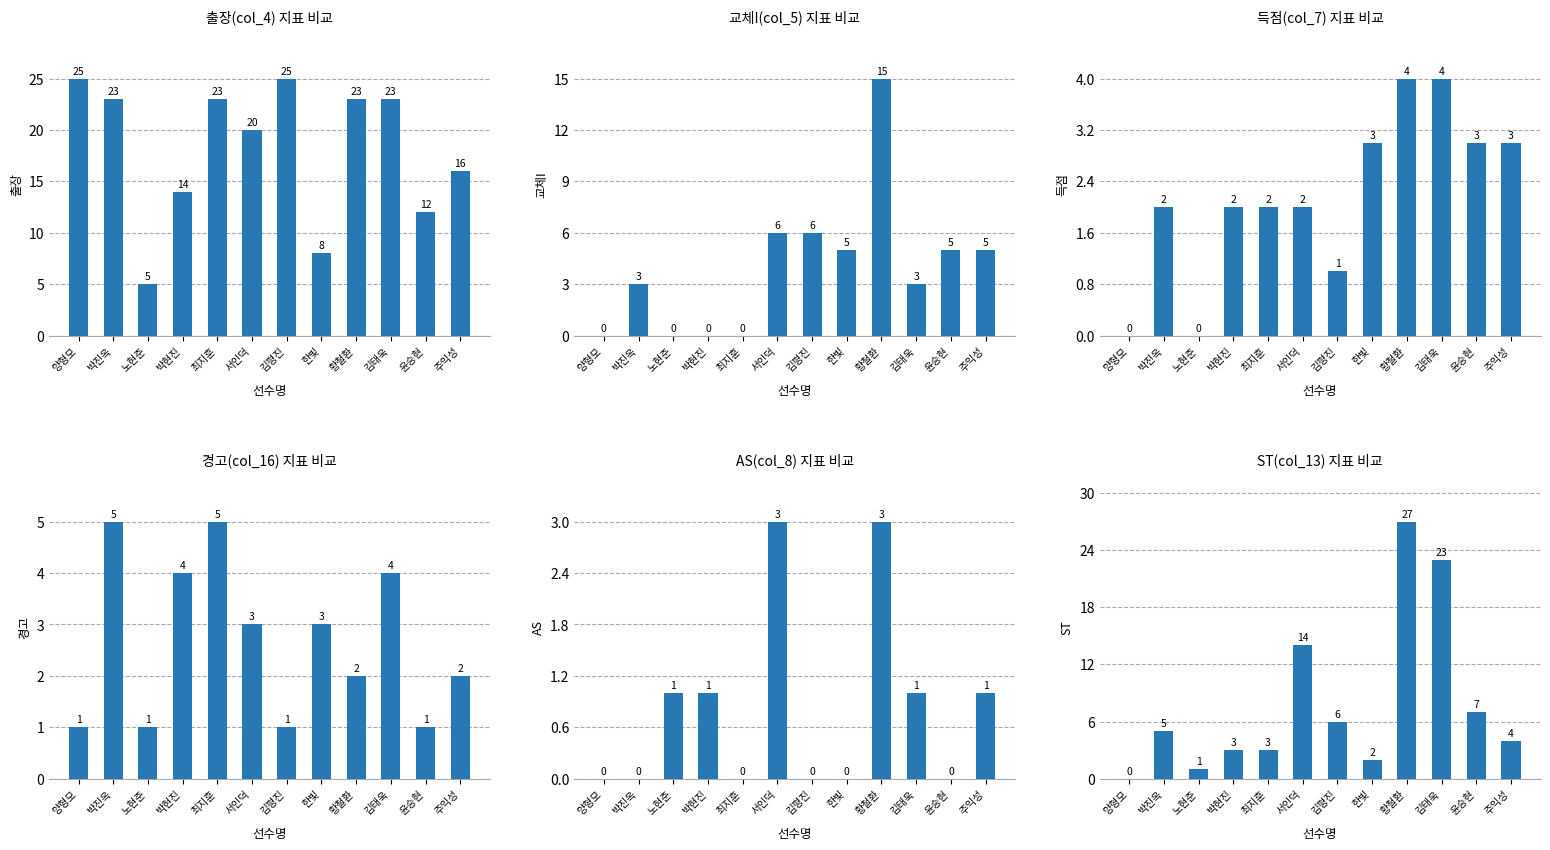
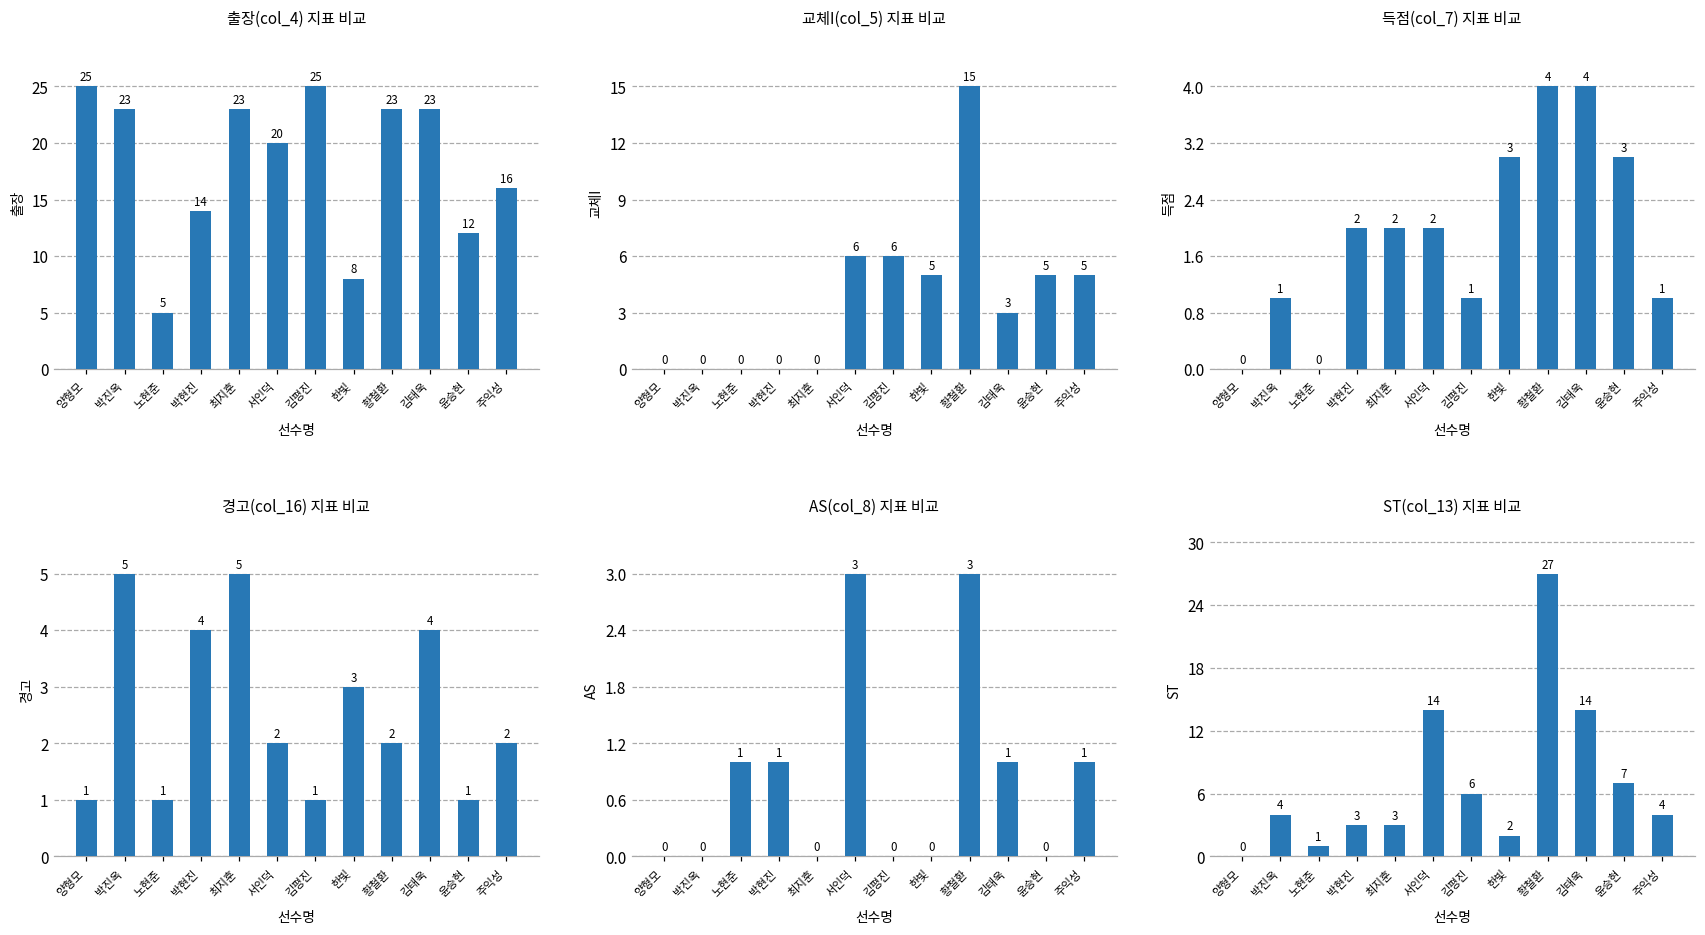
교체I(col_5) 지표 비교, 박진옥: 3 -> 0
득점(col_7) 지표 비교, 박진옥: 2 -> 1
득점(col_7) 지표 비교, 주익성: 3 -> 1
경고(col_16) 지표 비교, 서인덕: 3 -> 2
ST(col_13) 지표 비교, 박진옥: 5 -> 4
ST(col_13) 지표 비교, 김태욱: 23 -> 14
